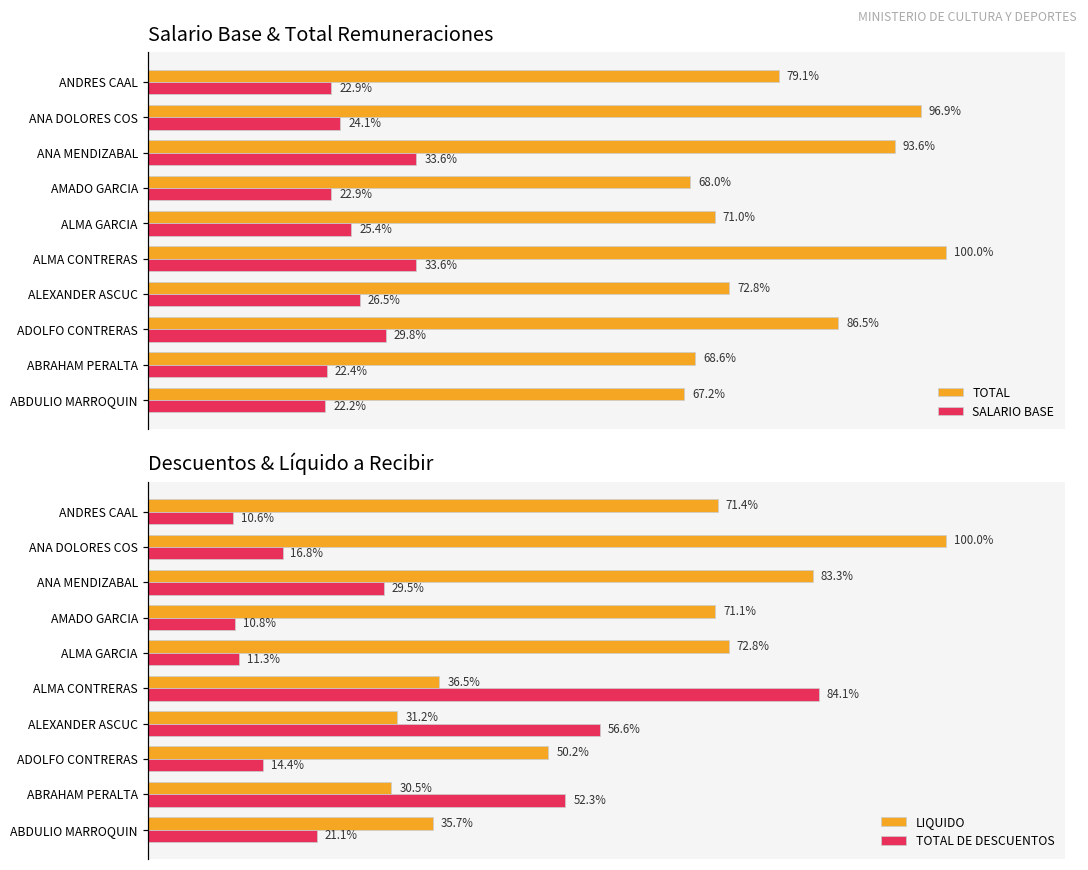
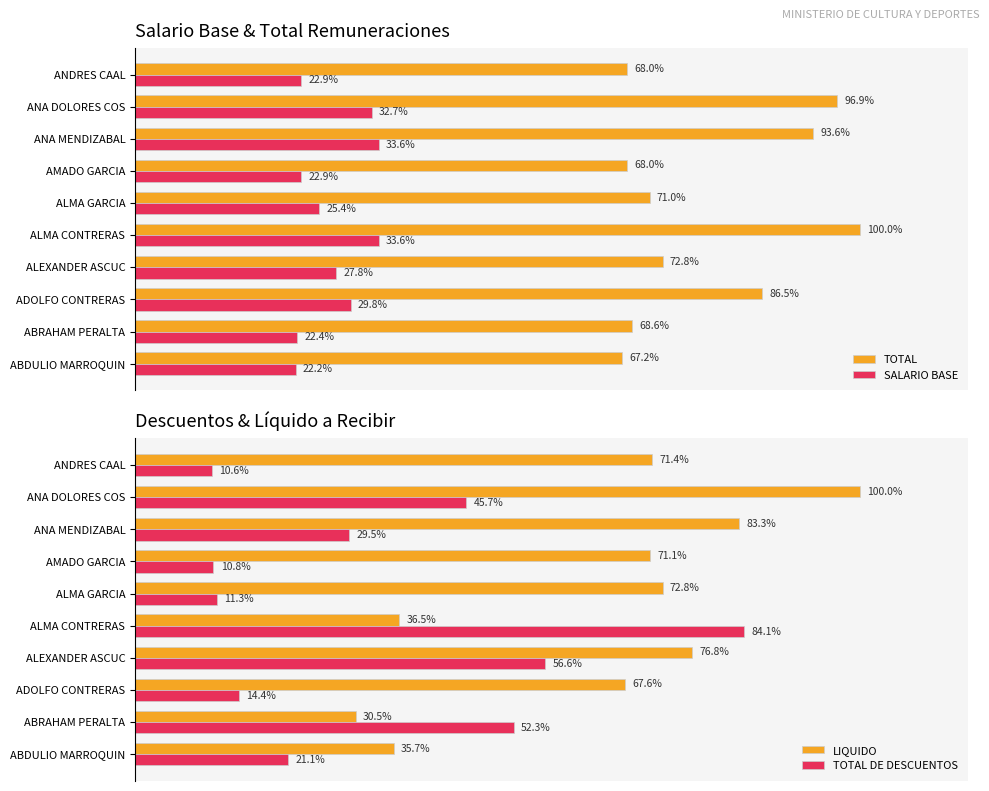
Salario Base & Total Remuneraciones, TOTAL, ANDRES CAAL: 79.1% -> 68.0%
Salario Base & Total Remuneraciones, SALARIO BASE, ANA DOLORES COS: 24.1% -> 32.7%
Salario Base & Total Remuneraciones, SALARIO BASE, ALEXANDER ASCUC: 26.5% -> 27.8%
Descuentos & Líquido a Recibir, TOTAL DE DESCUENTOS, ANA DOLORES COS: 16.8% -> 45.7%
Descuentos & Líquido a Recibir, LIQUIDO, ALEXANDER ASCUC: 31.2% -> 76.8%
Descuentos & Líquido a Recibir, LIQUIDO, ADOLFO CONTRERAS: 50.2% -> 67.6%
